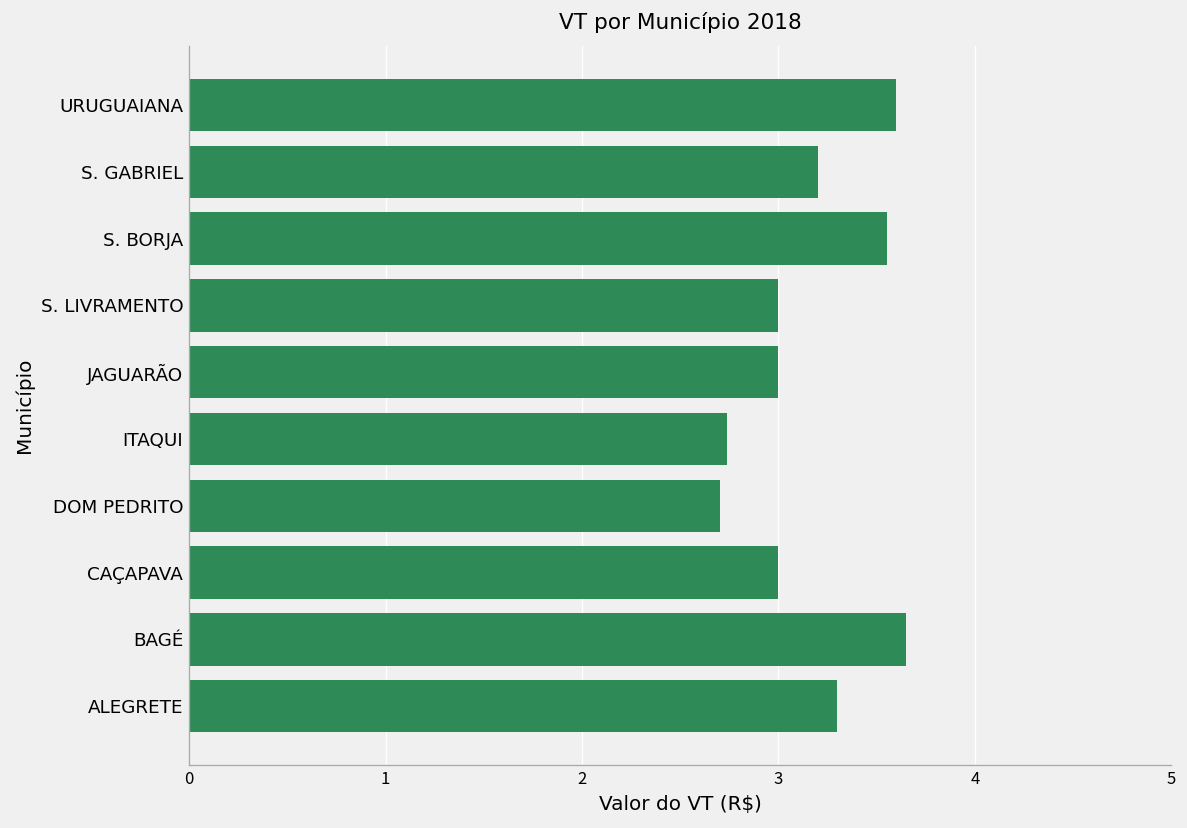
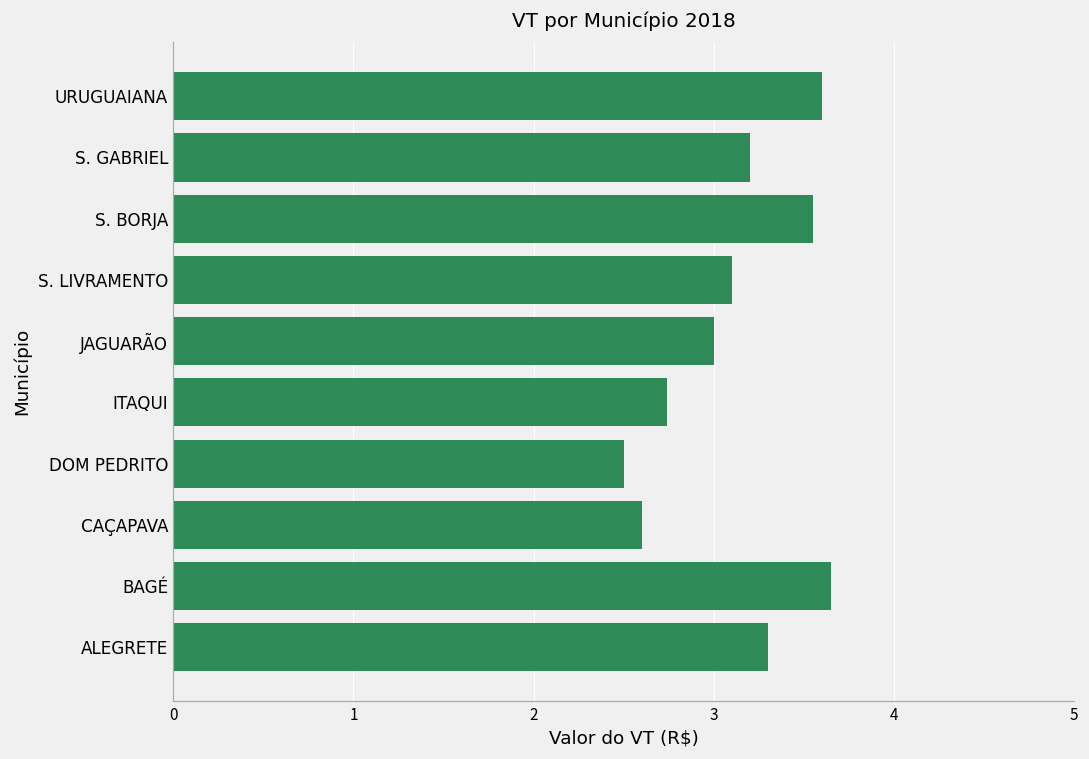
S. LIVRAMENTO: 3.0 -> 3.1
DOM PEDRITO: 2.7 -> 2.5
CAÇAPAVA: 3.0 -> 2.6
